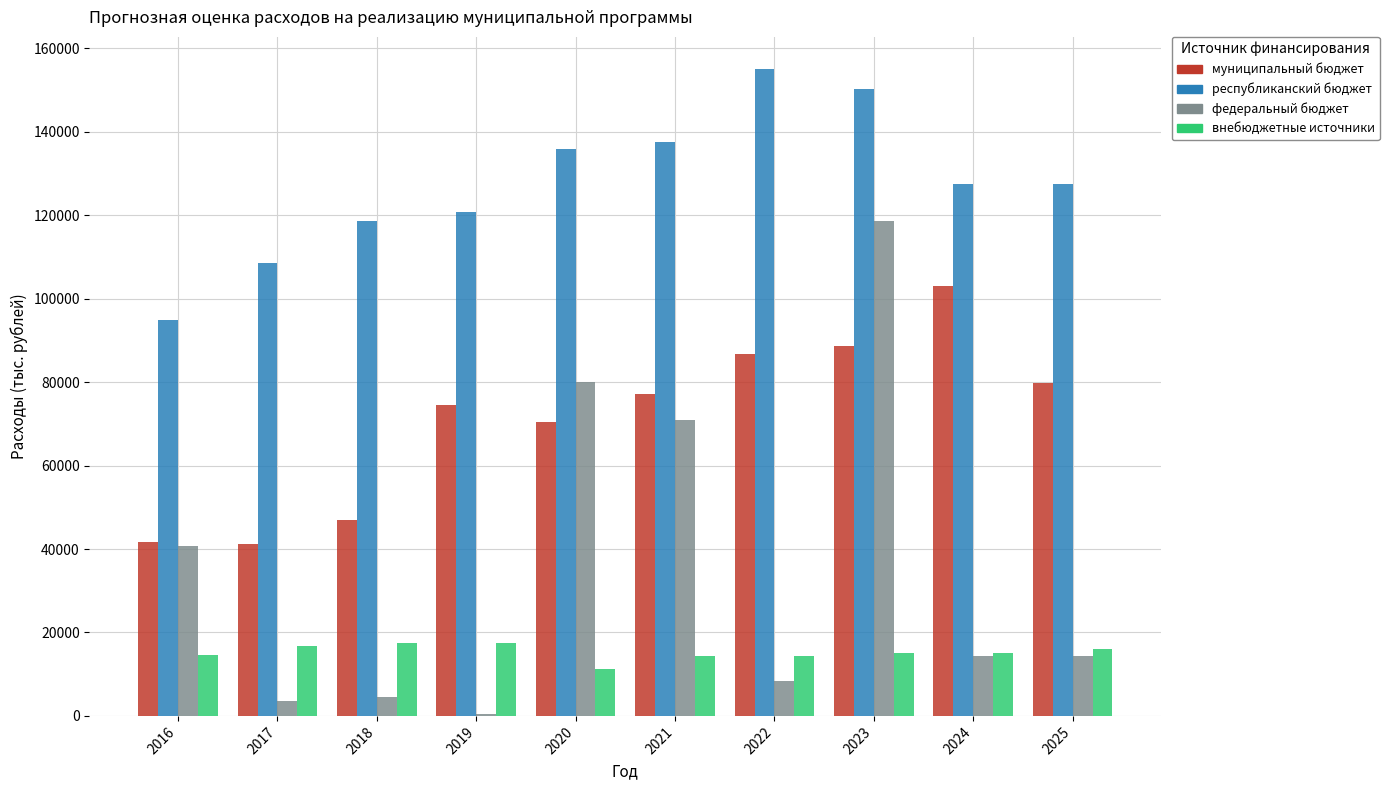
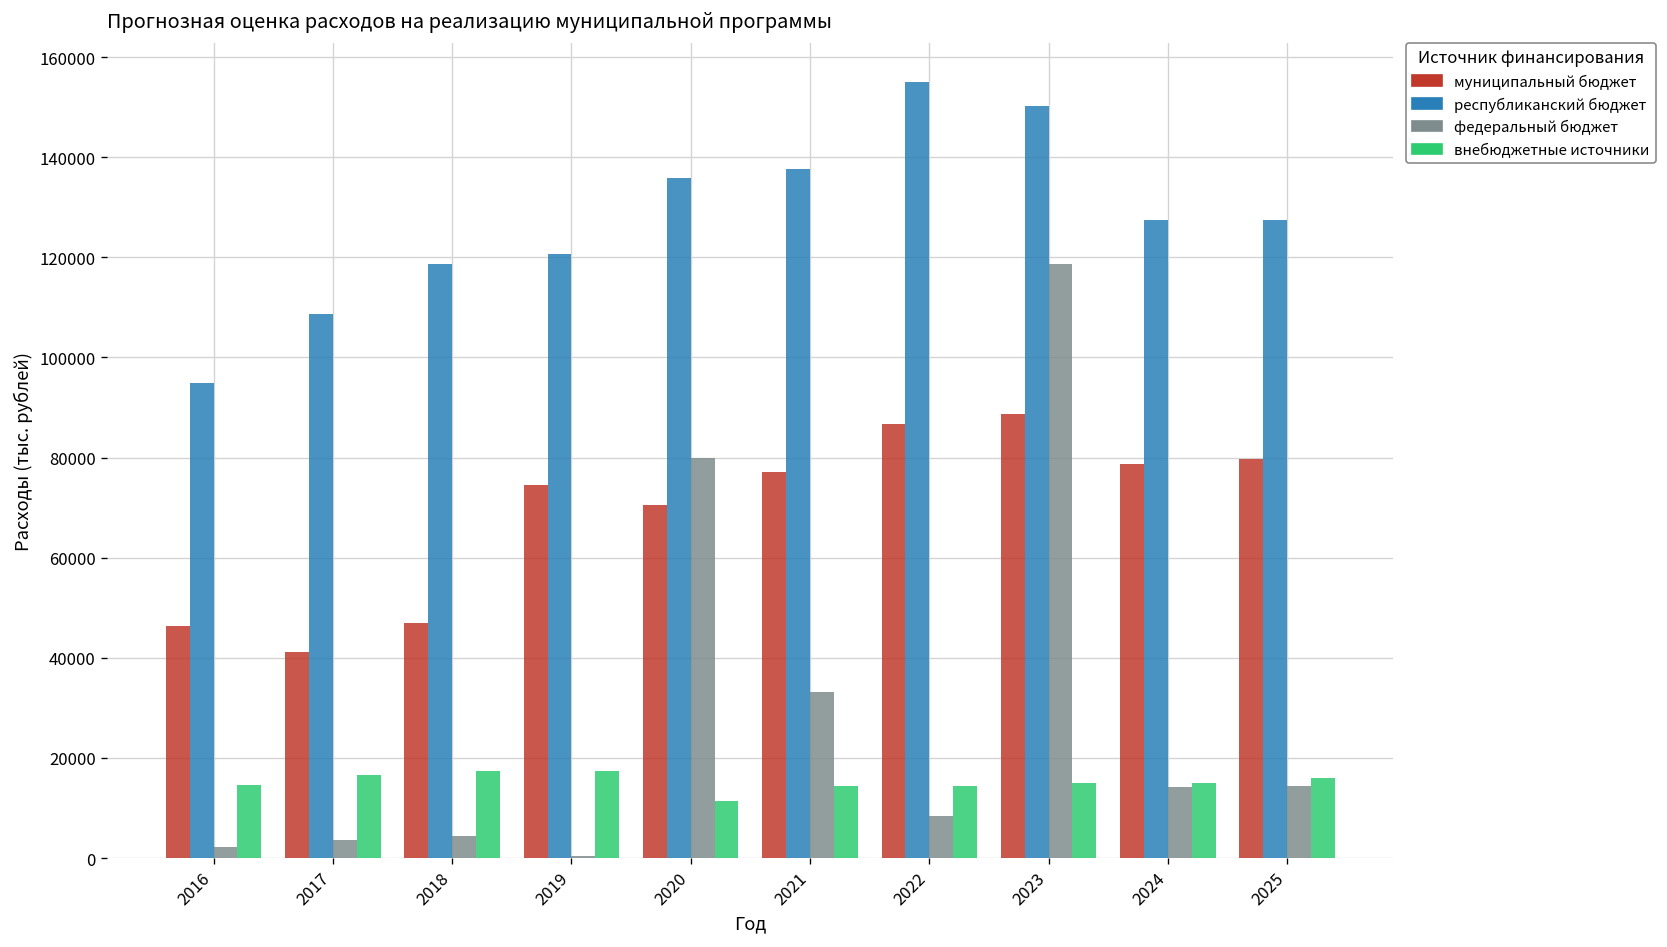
муниципальный бюджет, 2016: 42000 -> 46000
федеральный бюджет, 2016: 41000 -> 2000
федеральный бюджет, 2021: 71000 -> 33000
муниципальный бюджет, 2024: 103000 -> 79000
